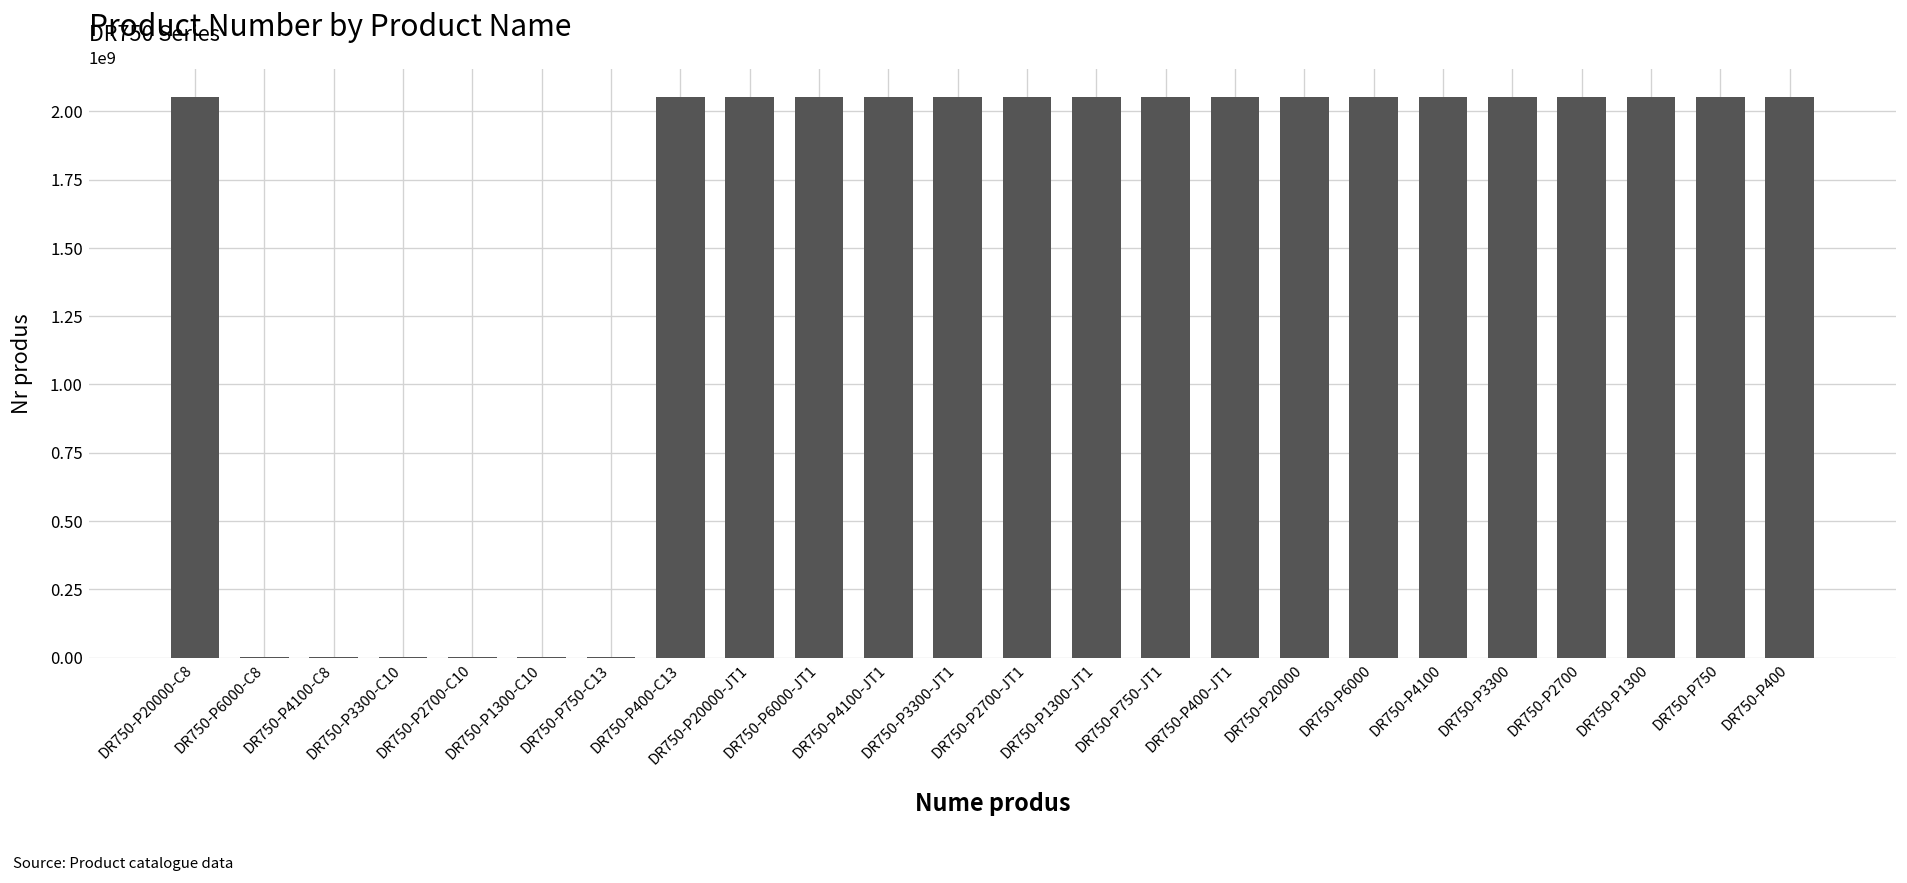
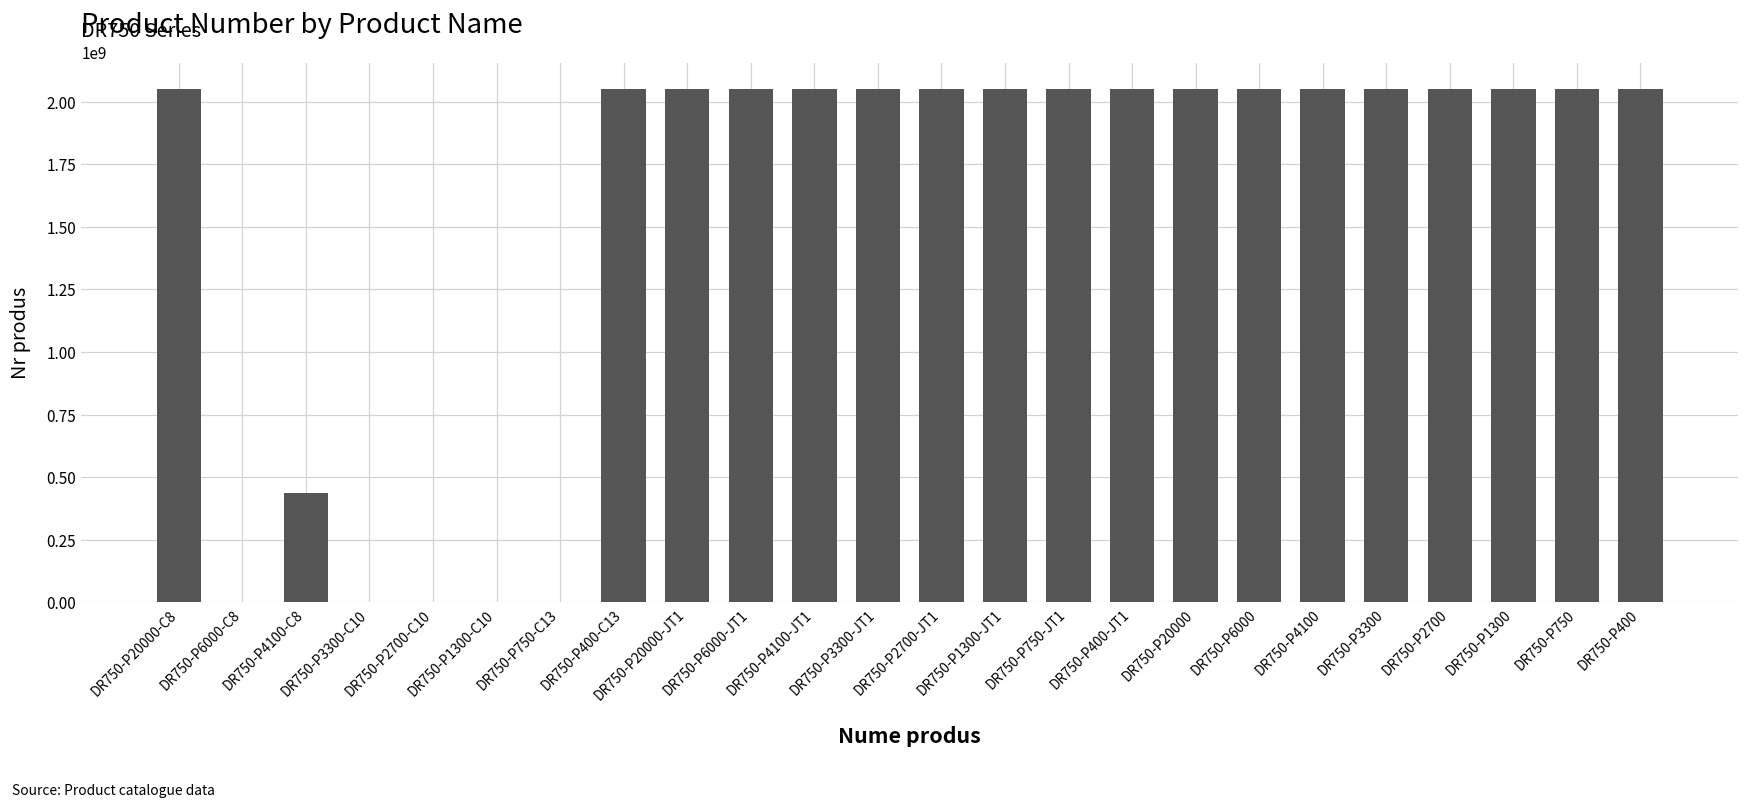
DR750-P4100-C8: 0 -> 440000000
